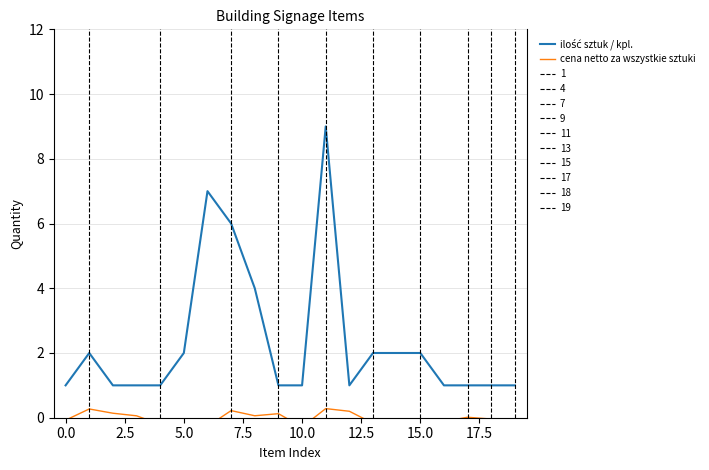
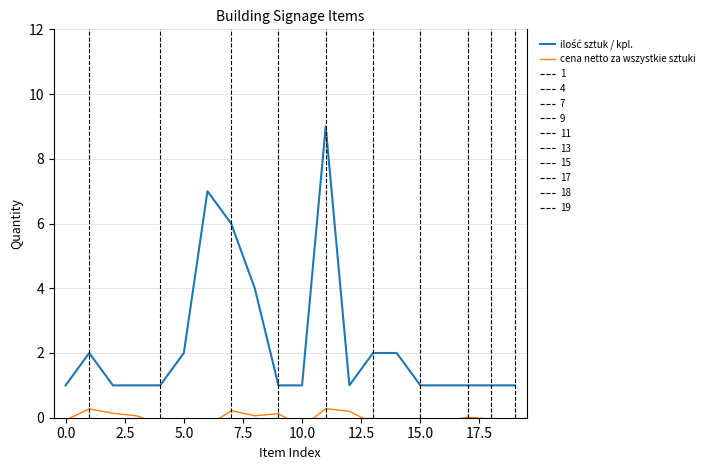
ilość sztuk / kpl., 15.0: 2 -> 1
